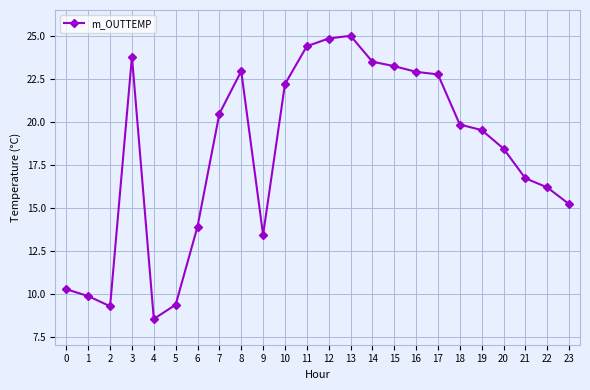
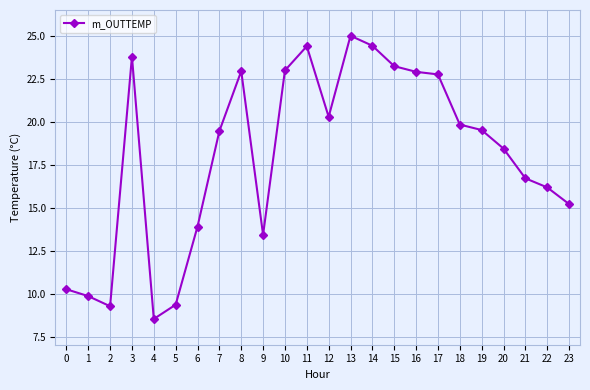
7: 20.5 -> 19.5
10: 22.2 -> 23.0
12: 24.9 -> 20.3
14: 23.5 -> 24.4
